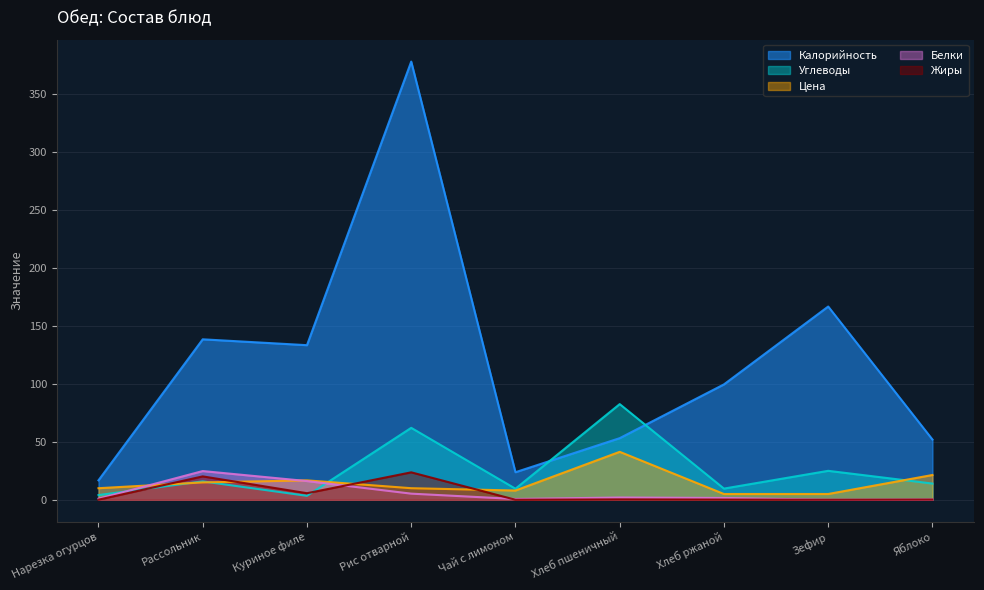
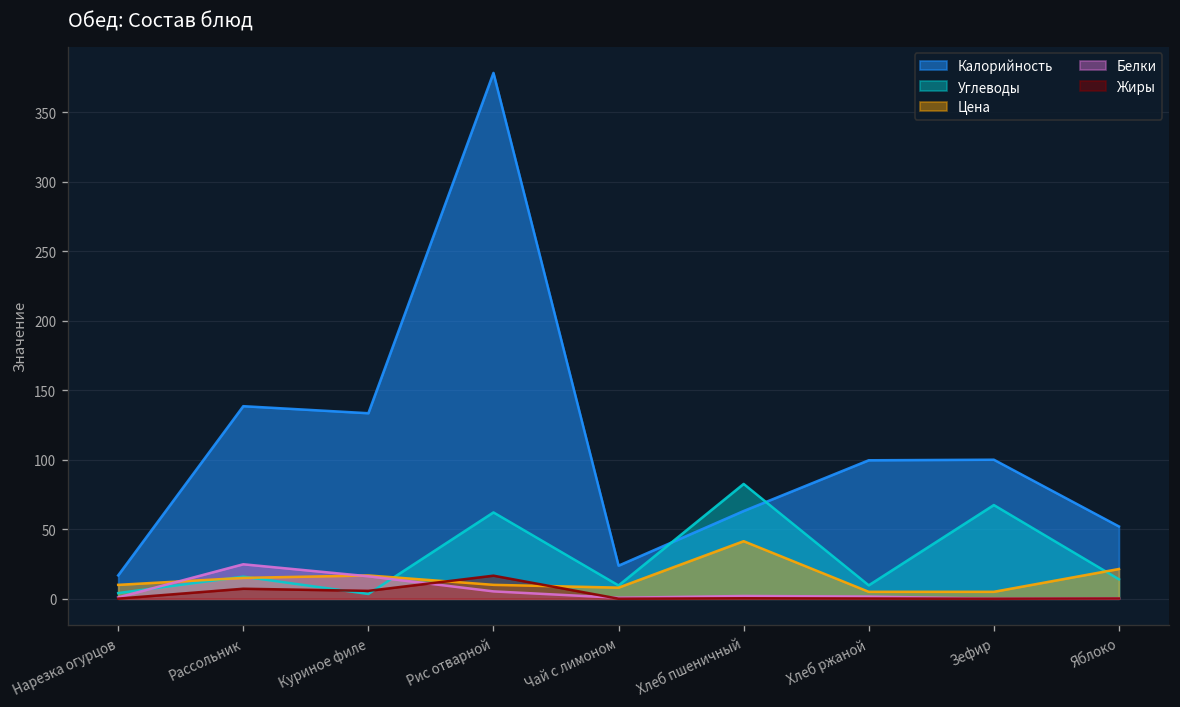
Жиры, Рассольник: 20 -> 7
Жиры, Рис отварной: 24 -> 17
Калорийность, Хлеб пшеничный: 53 -> 63
Калорийность, Зефир: 167 -> 100
Углеводы, Зефир: 25 -> 67
